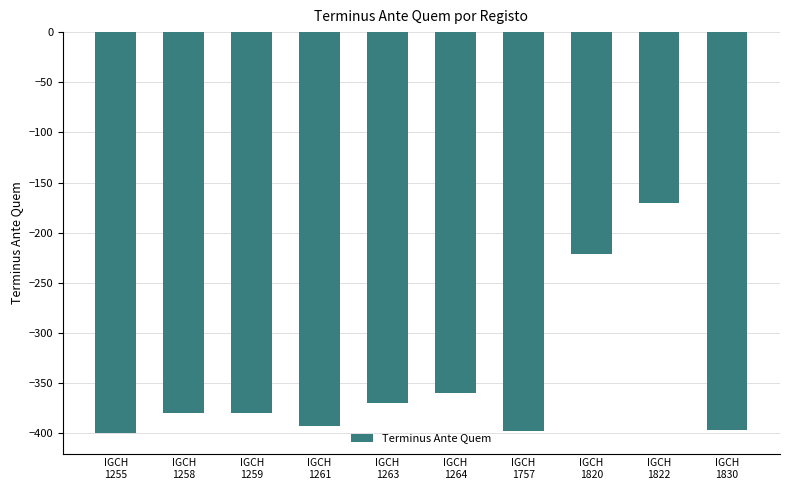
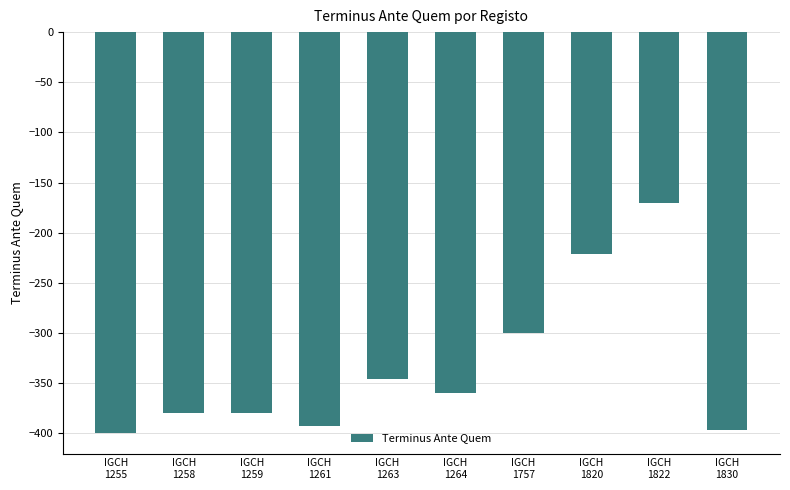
IGCH 1263: -370 -> -346
IGCH 1757: -398 -> -300
